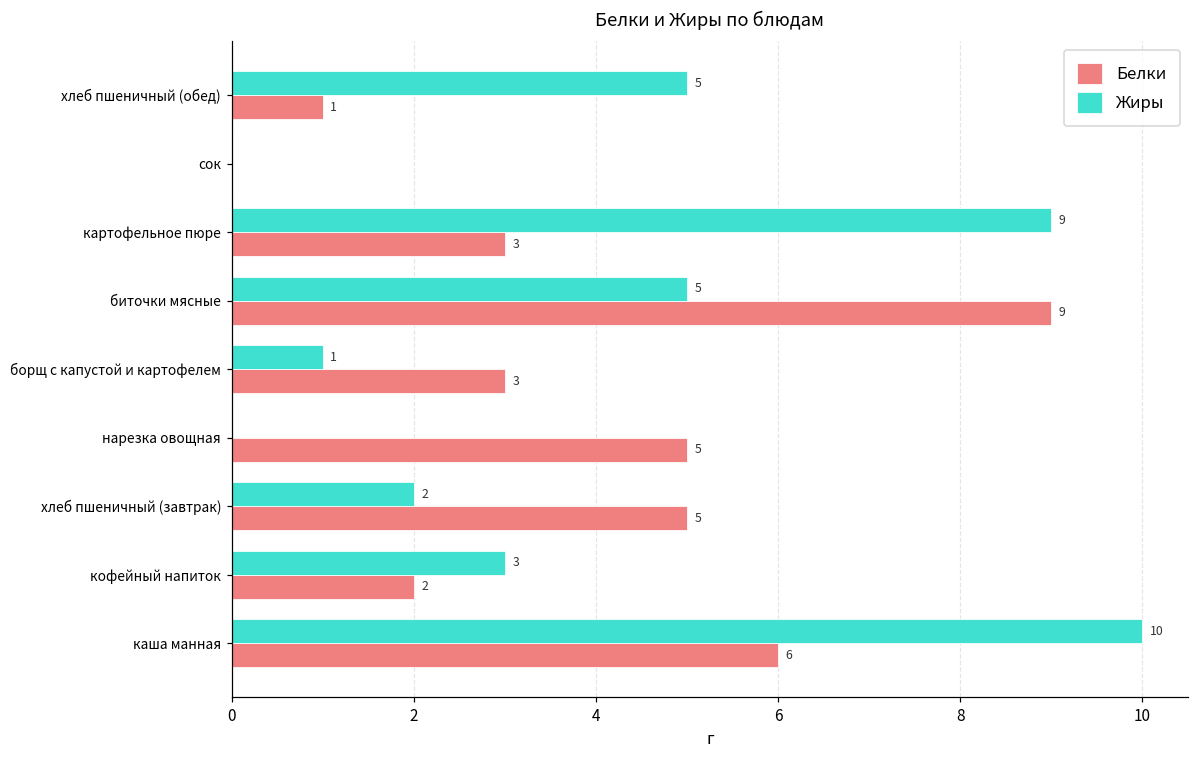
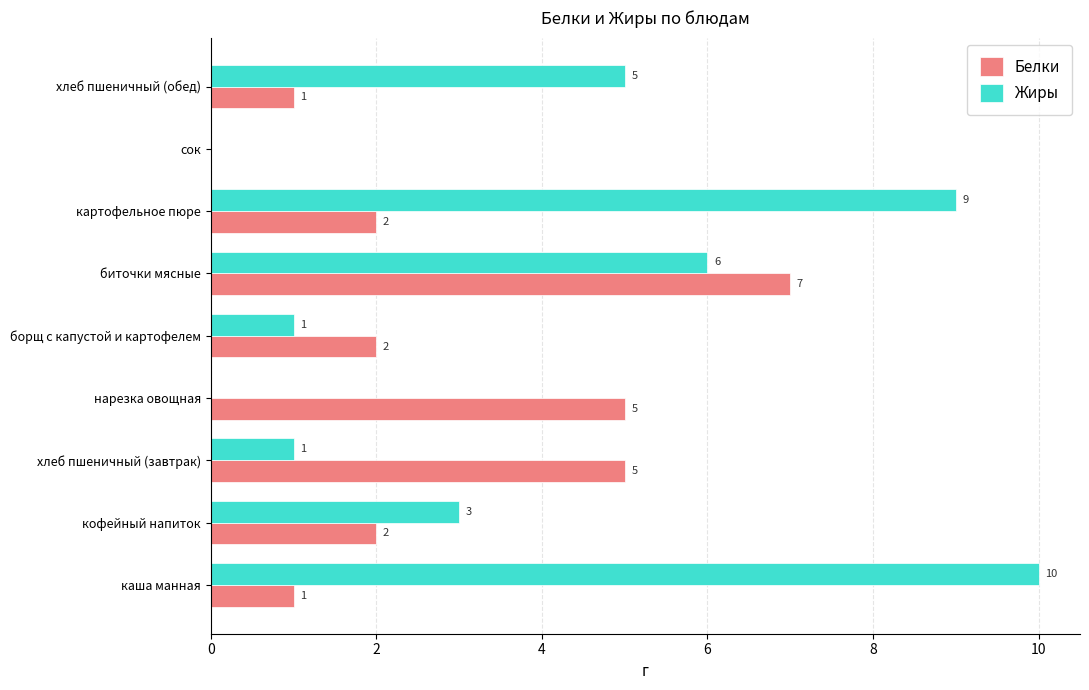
Белки, картофельное пюре: 3 -> 2
Жиры, биточки мясные: 5 -> 6
Белки, биточки мясные: 9 -> 7
Белки, борщ с капустой и картофелем: 3 -> 2
Жиры, хлеб пшеничный (завтрак): 2 -> 1
Белки, каша манная: 6 -> 1
